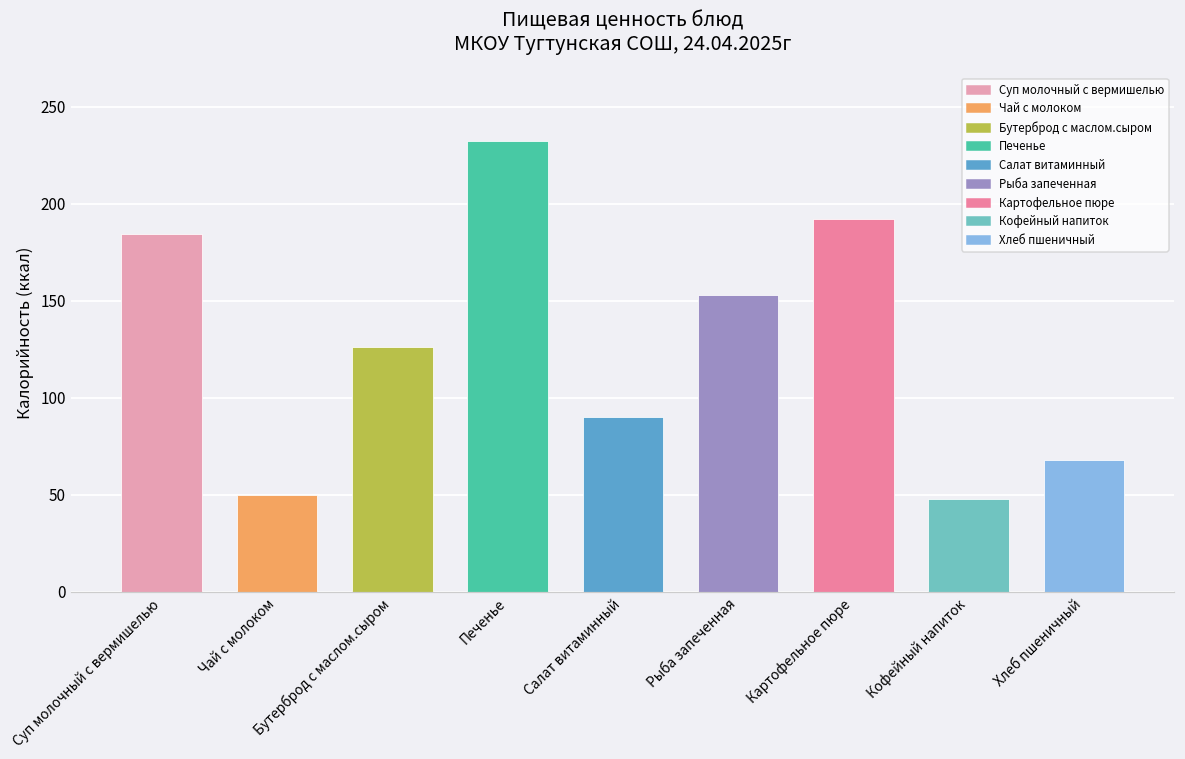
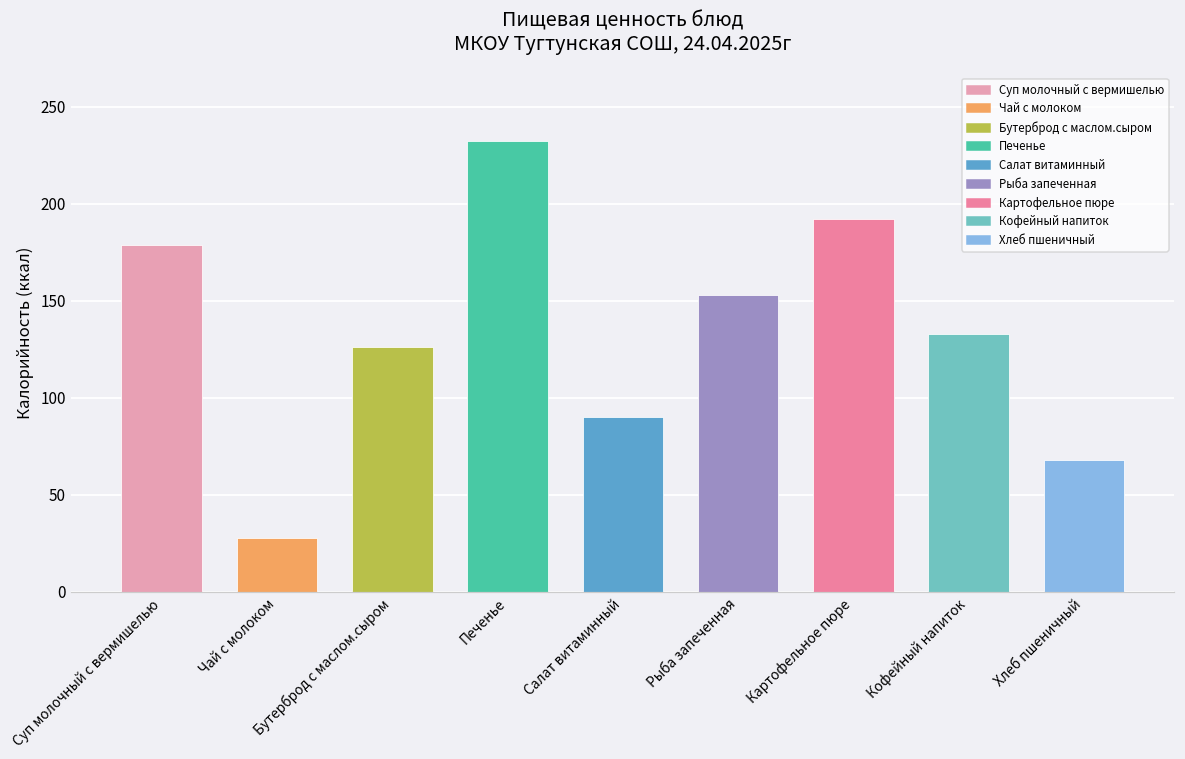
Суп молочный с вермишелью: 184 -> 179
Чай с молоком: 50 -> 28
Кофейный напиток: 48 -> 133
